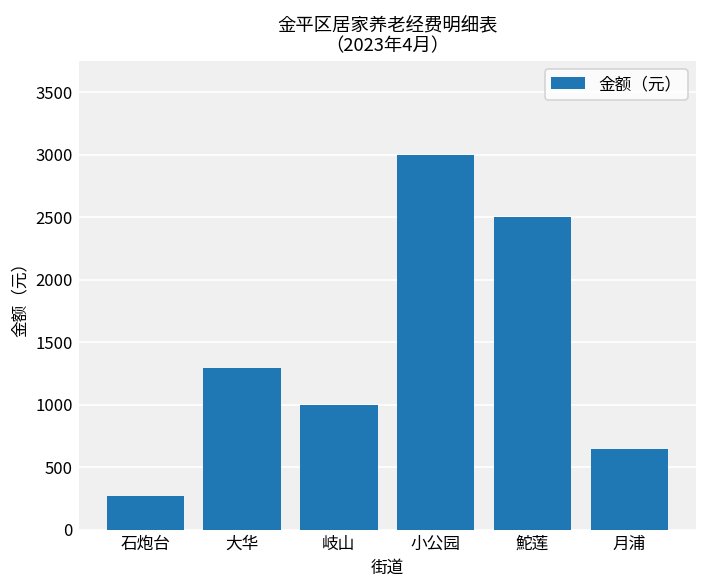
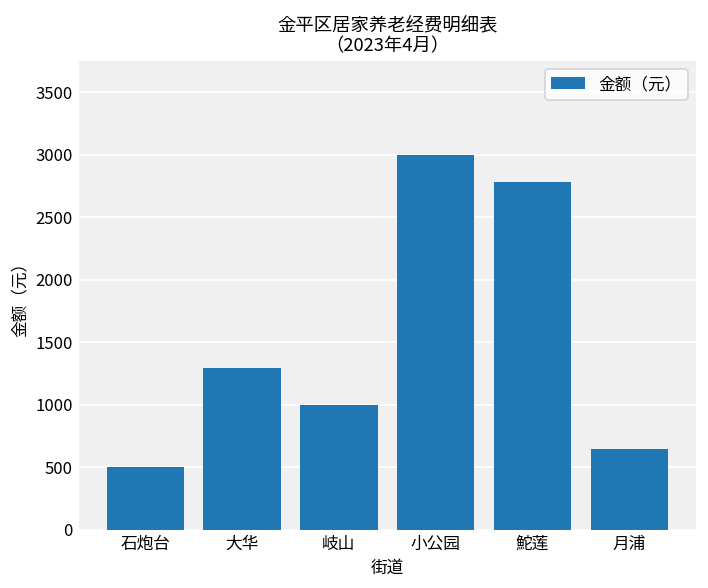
石炮台: 270 -> 500
鮀莲: 2500 -> 2780
